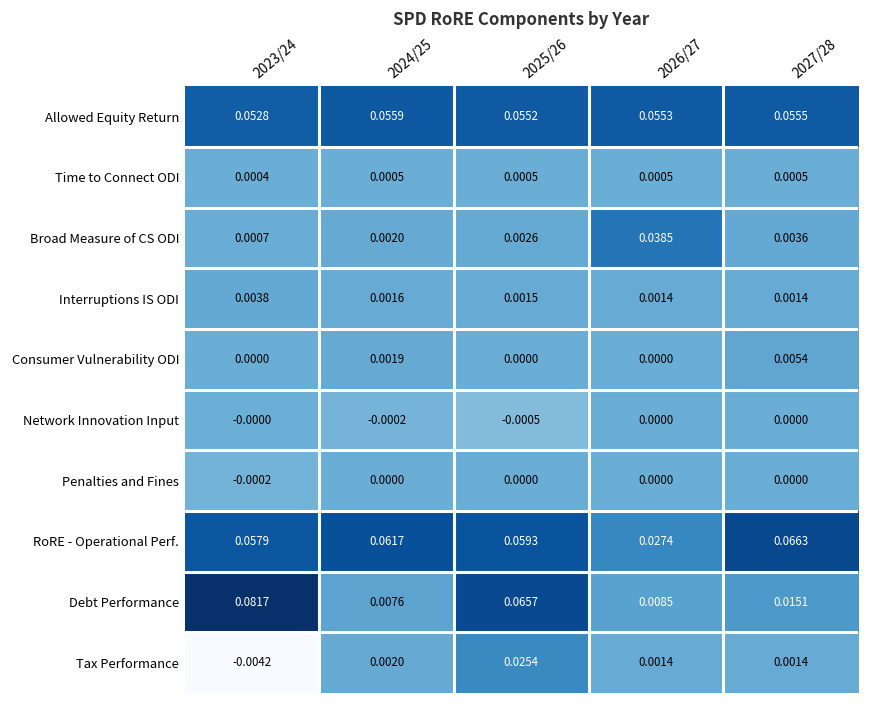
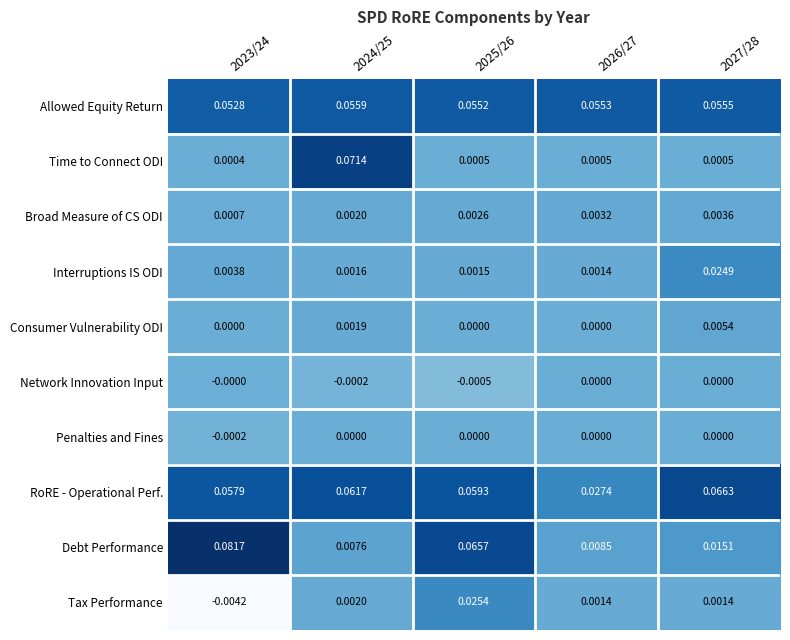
Time to Connect ODI, 2024/25: 0.0005 -> 0.0714
Broad Measure of CS ODI, 2026/27: 0.0385 -> 0.0032
Interruptions IS ODI, 2027/28: 0.0014 -> 0.0249
